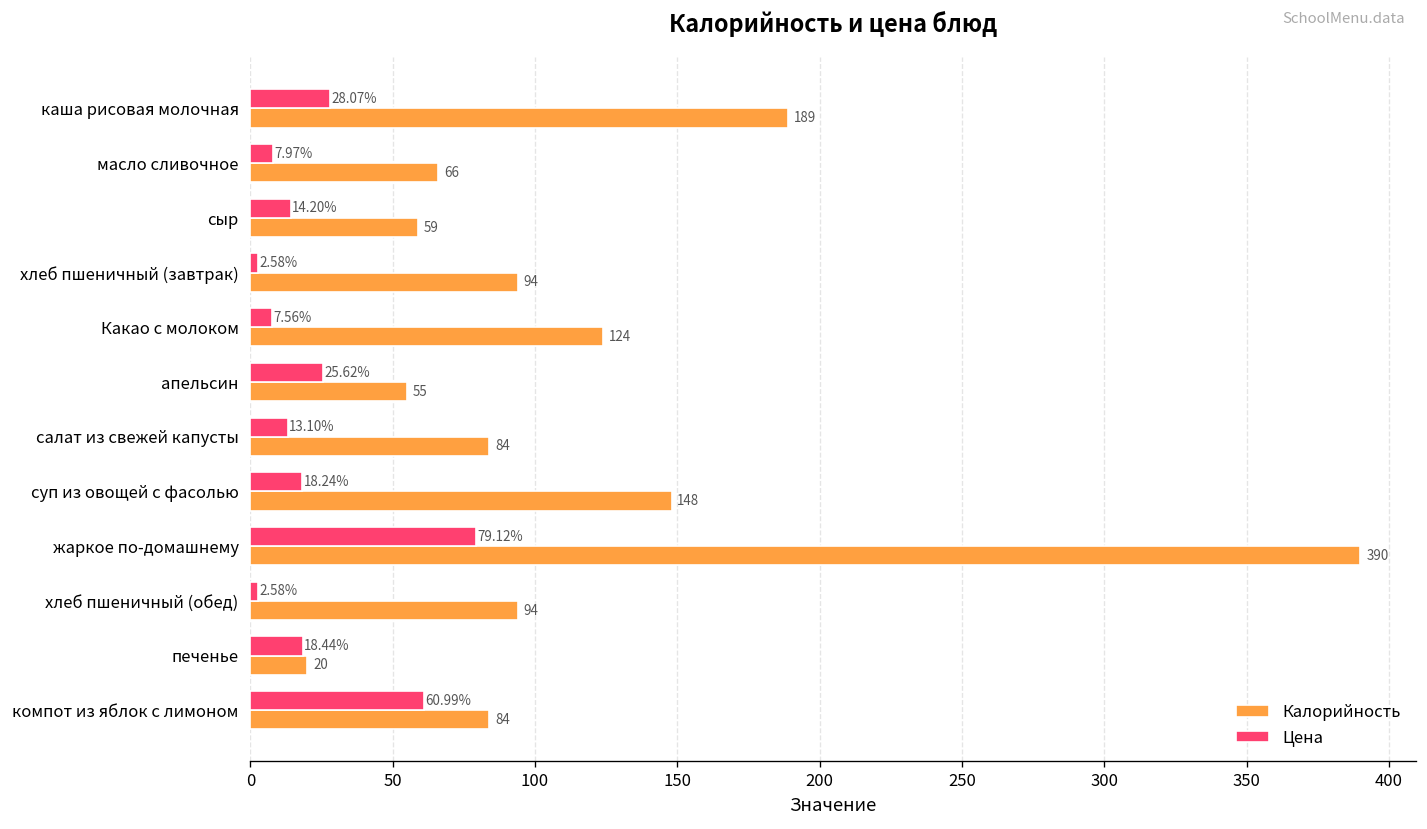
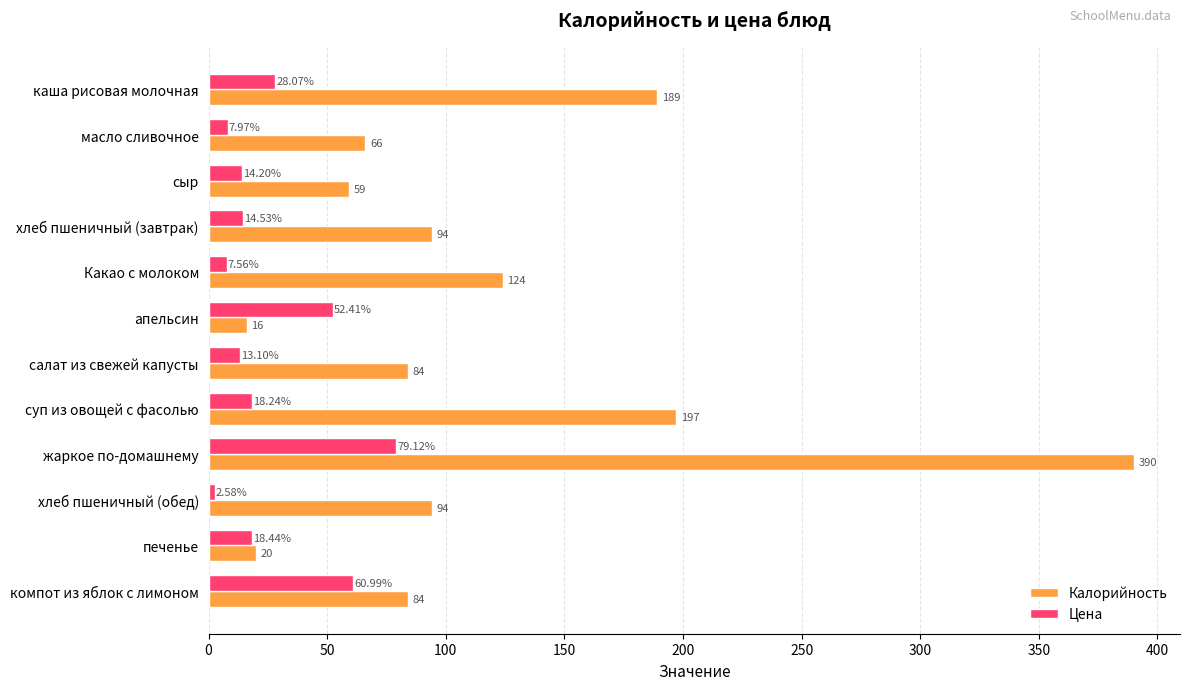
Цена, хлеб пшеничный (завтрак): 2.58% -> 14.53%
Цена, апельсин: 25.62% -> 52.41%
Калорийность, апельсин: 55 -> 16
Калорийность, суп из овощей с фасолью: 148 -> 197
